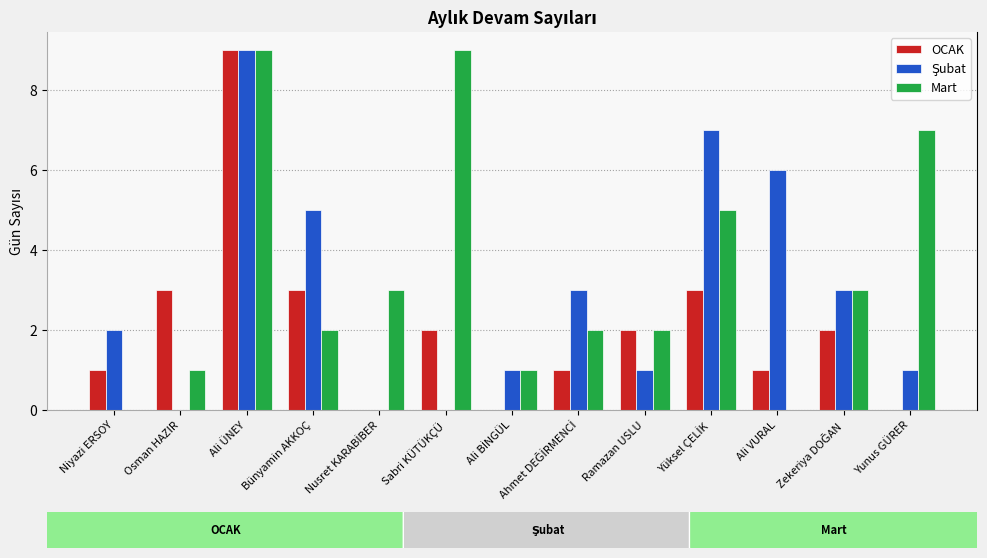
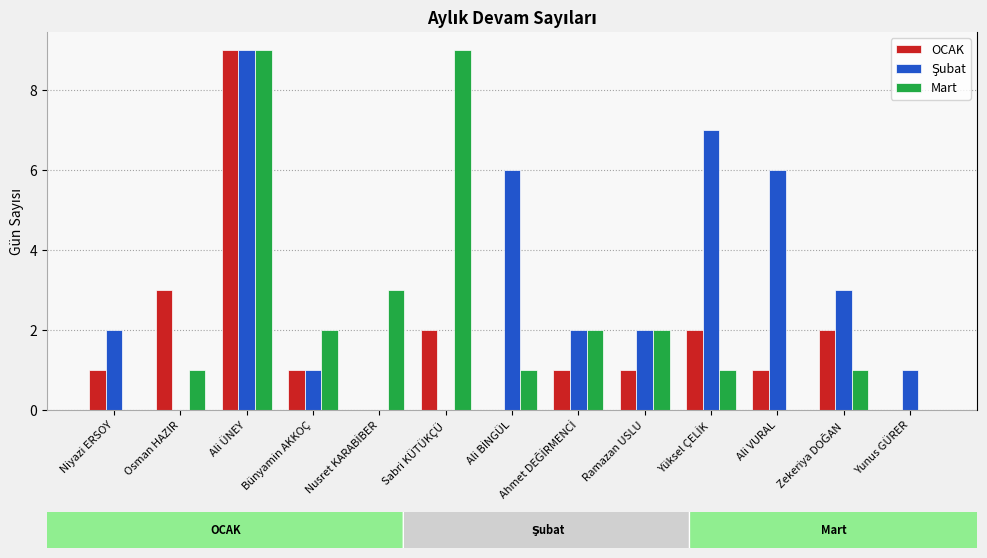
OCAK, Bünyamin AKKOÇ: 3 -> 1
Şubat, Bünyamin AKKOÇ: 5 -> 1
Şubat, Ali BİNGÜL: 1 -> 6
Şubat, Ahmet DEĞİRMENCİ: 3 -> 2
OCAK, Ramazan USLU: 2 -> 1
Şubat, Ramazan USLU: 1 -> 2
OCAK, Yüksel ÇELİK: 3 -> 2
Mart, Yüksel ÇELİK: 5 -> 1
Mart, Zekeriya DOĞAN: 3 -> 1
Mart, Yunus GÜRER: 7 -> 0
